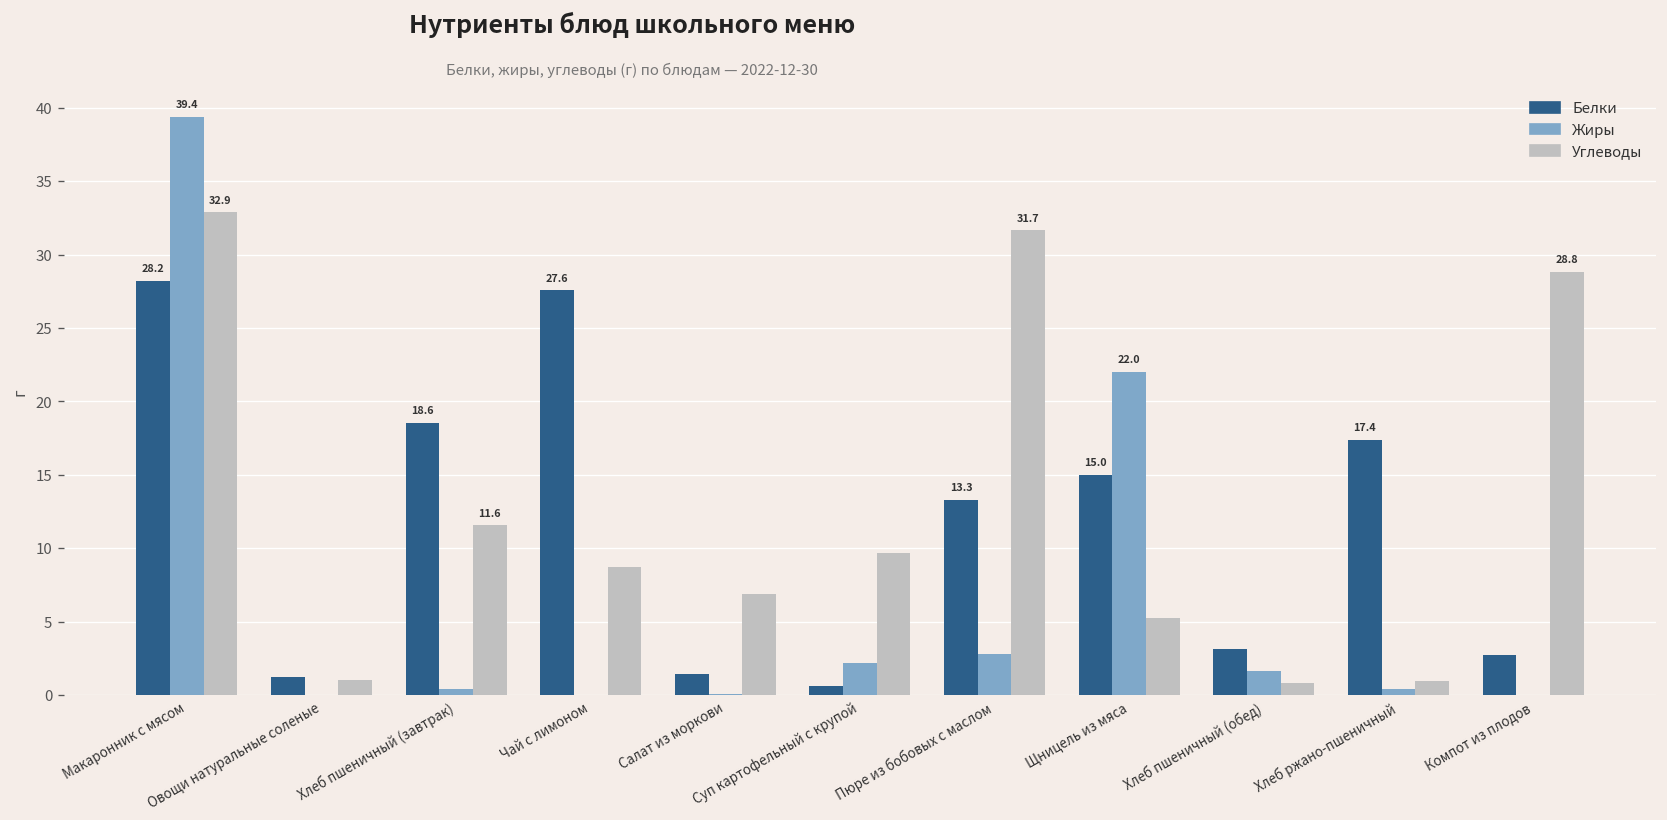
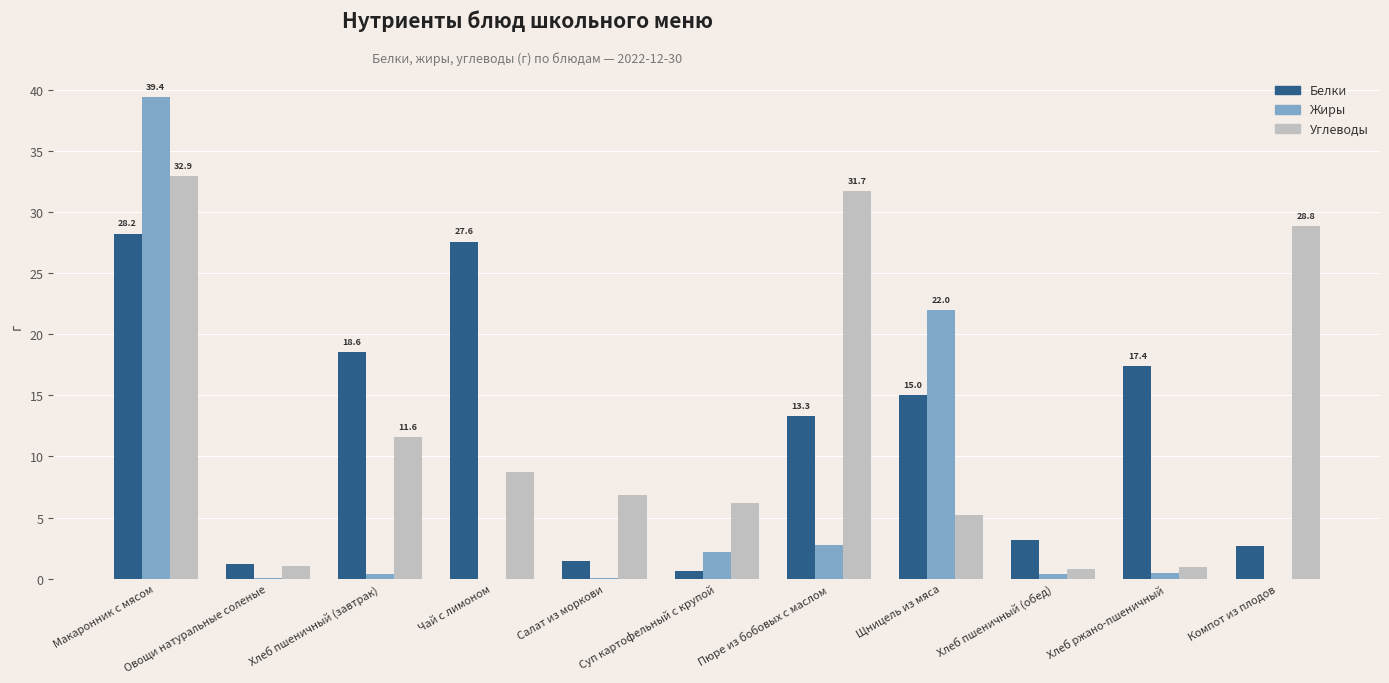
Углеводы, Суп картофельный с крупой: 9.7 -> 6.2
Жиры, Хлеб пшеничный (обед): 1.6 -> 0.4
